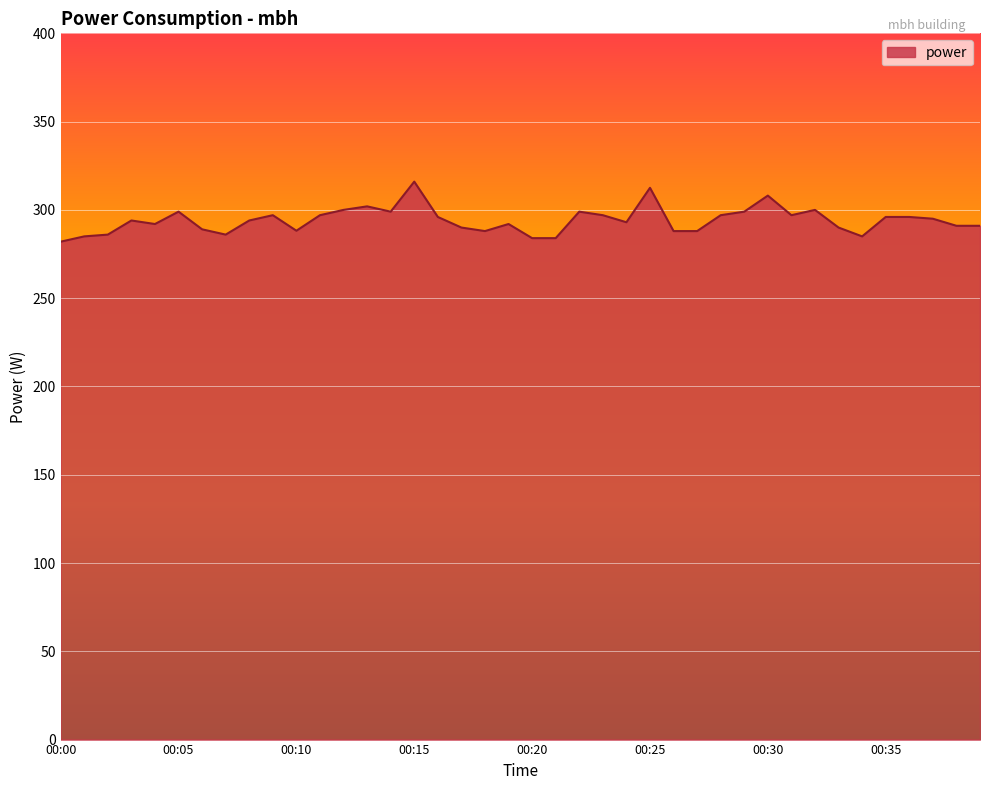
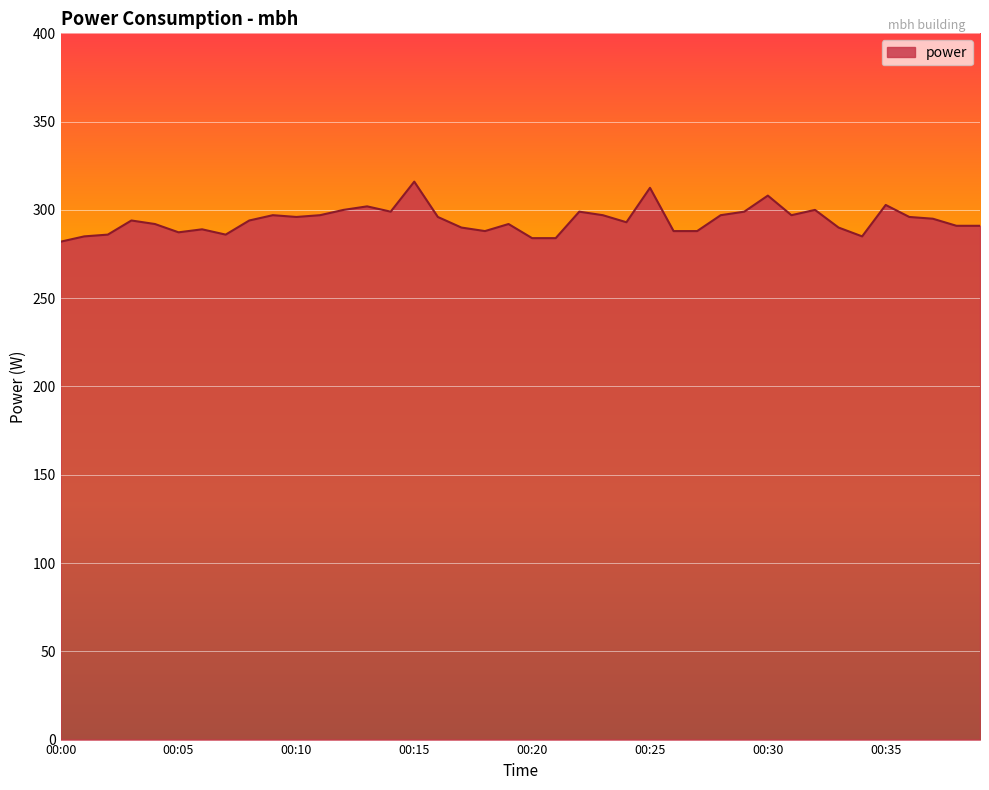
00:05: 299 -> 287
00:10: 288 -> 296
00:35: 296 -> 303
